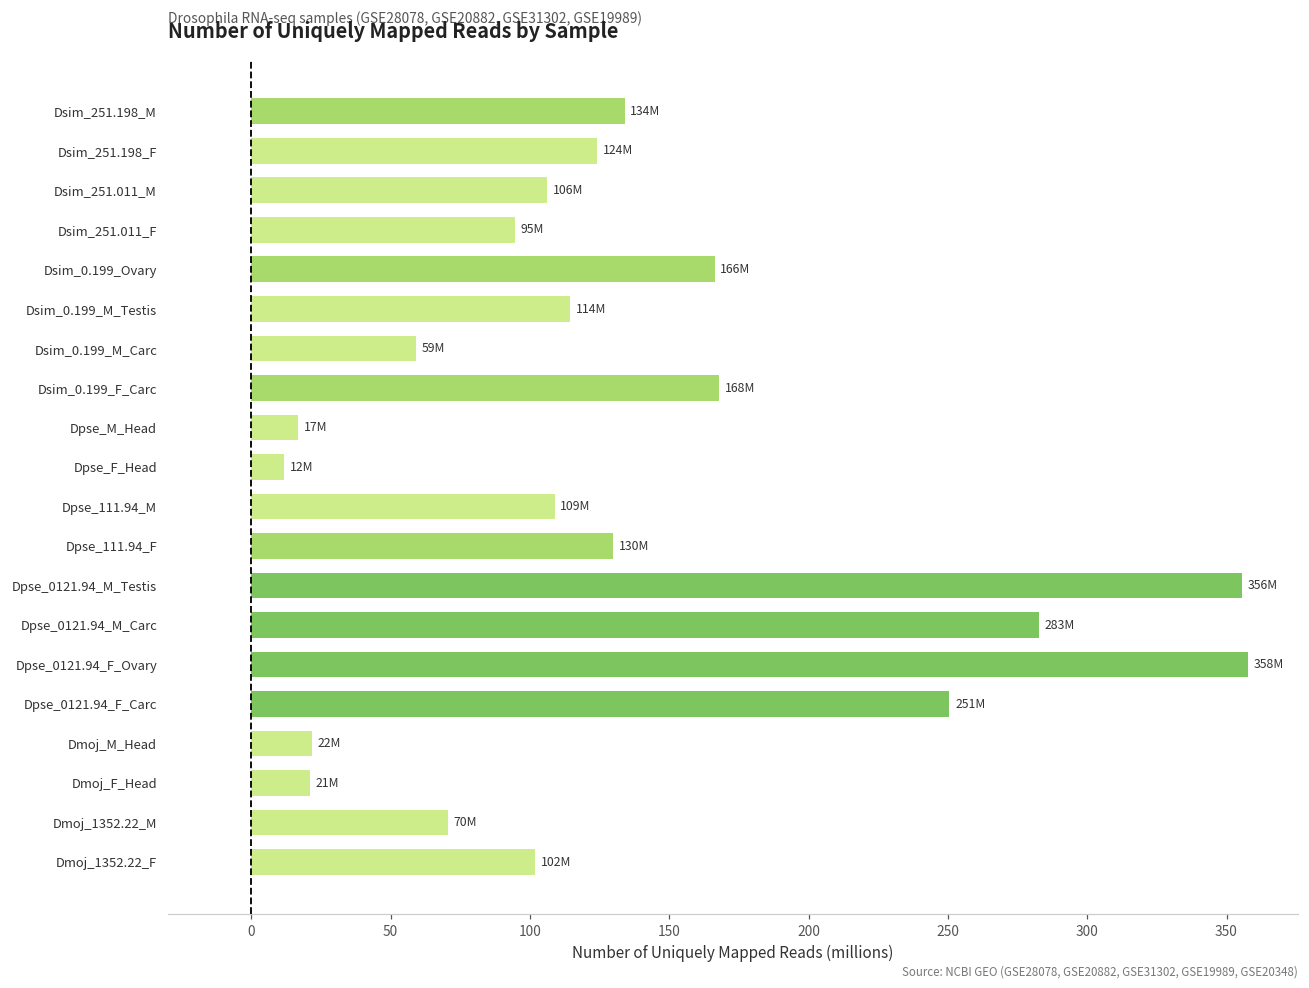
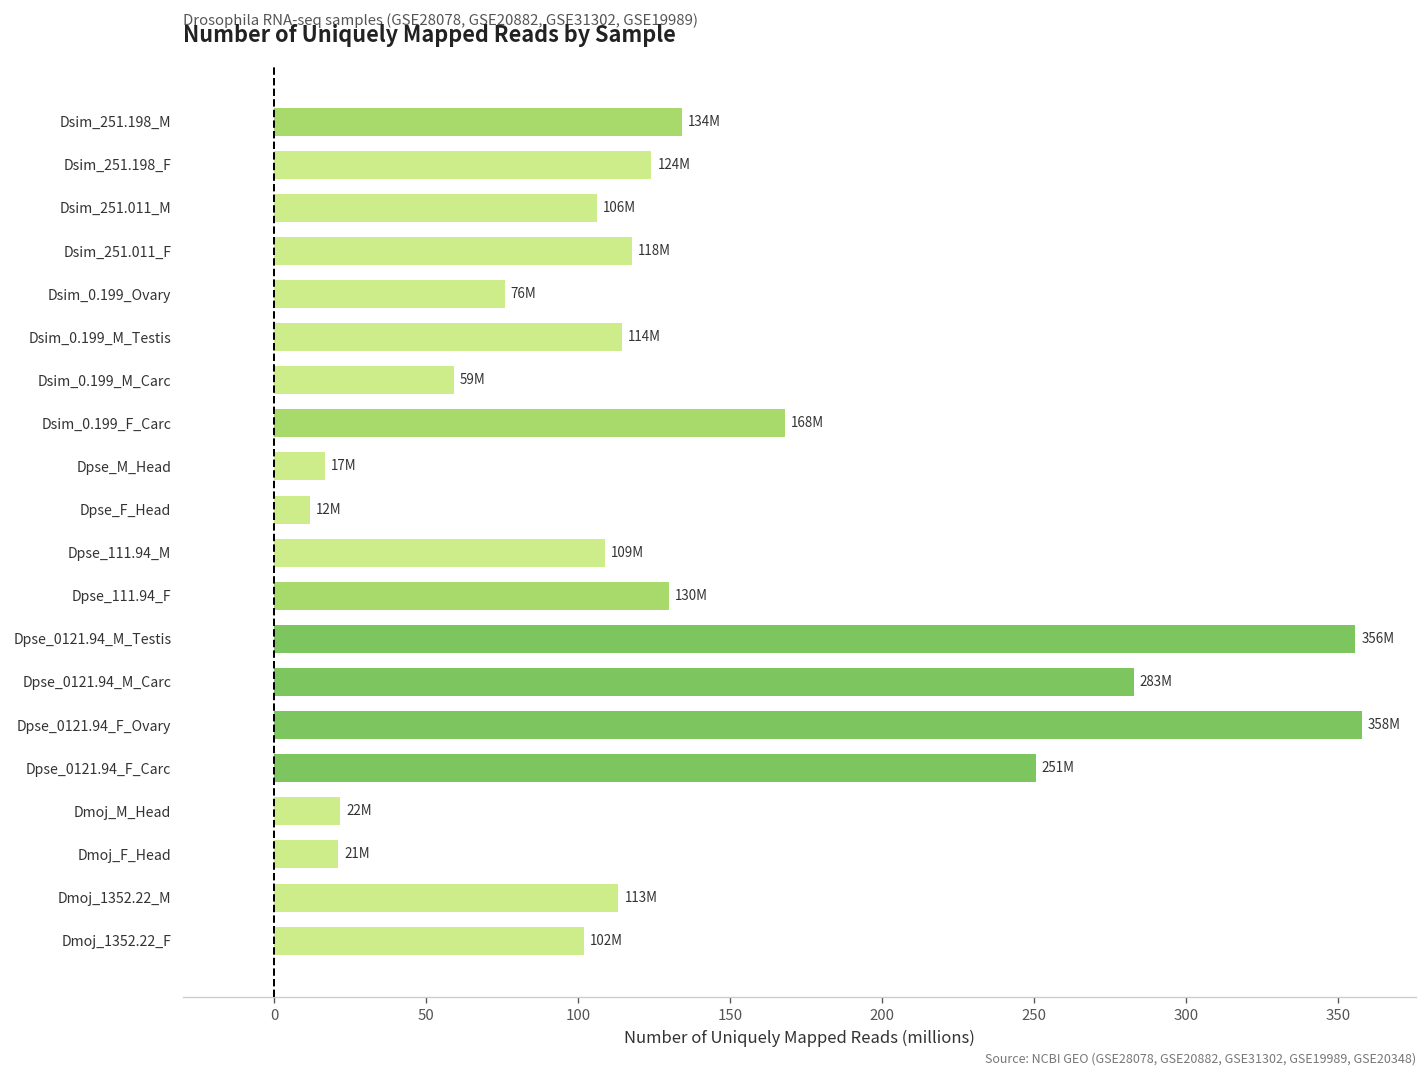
Dsim_251.011_F: 95M -> 118M
Dsim_0.199_Ovary: 166M -> 76M
Dmoj_1352.22_M: 70M -> 113M
